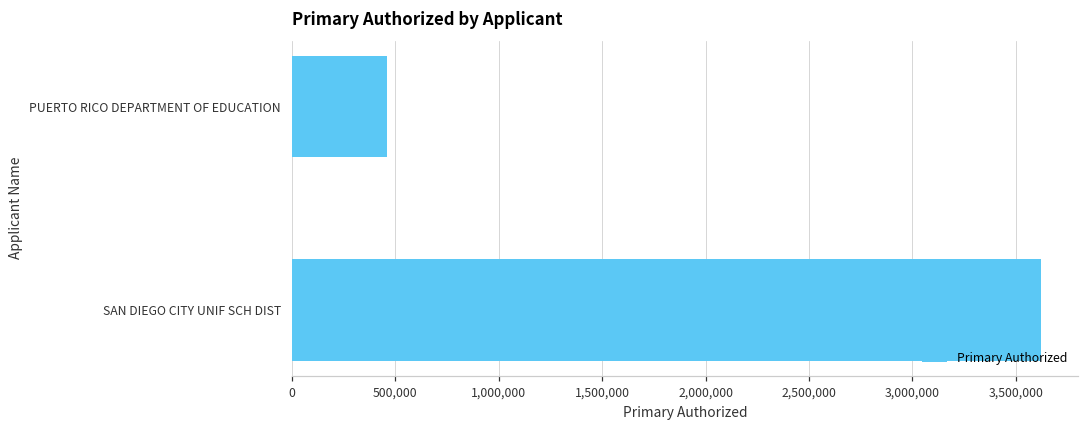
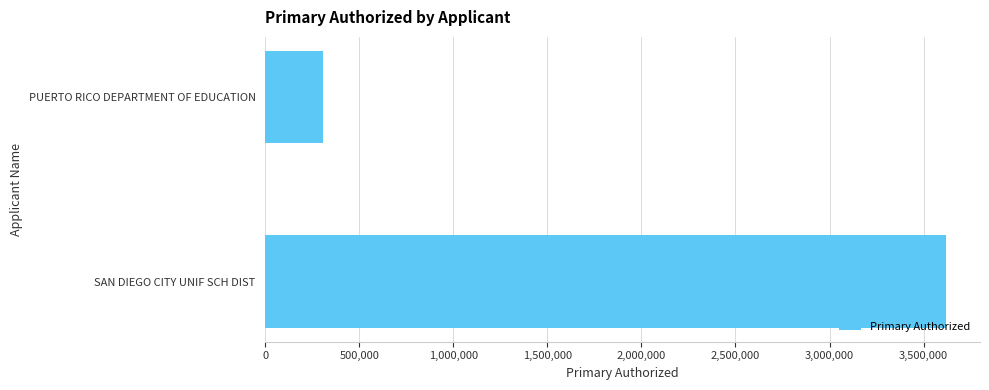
PUERTO RICO DEPARTMENT OF EDUCATION: 460,000 -> 310,000
